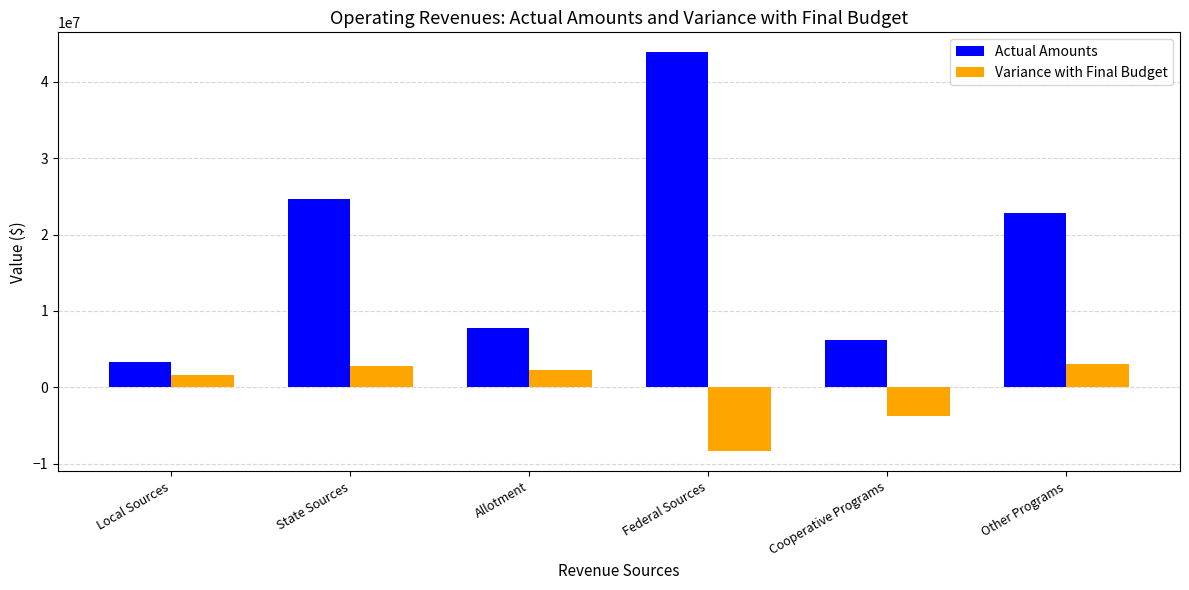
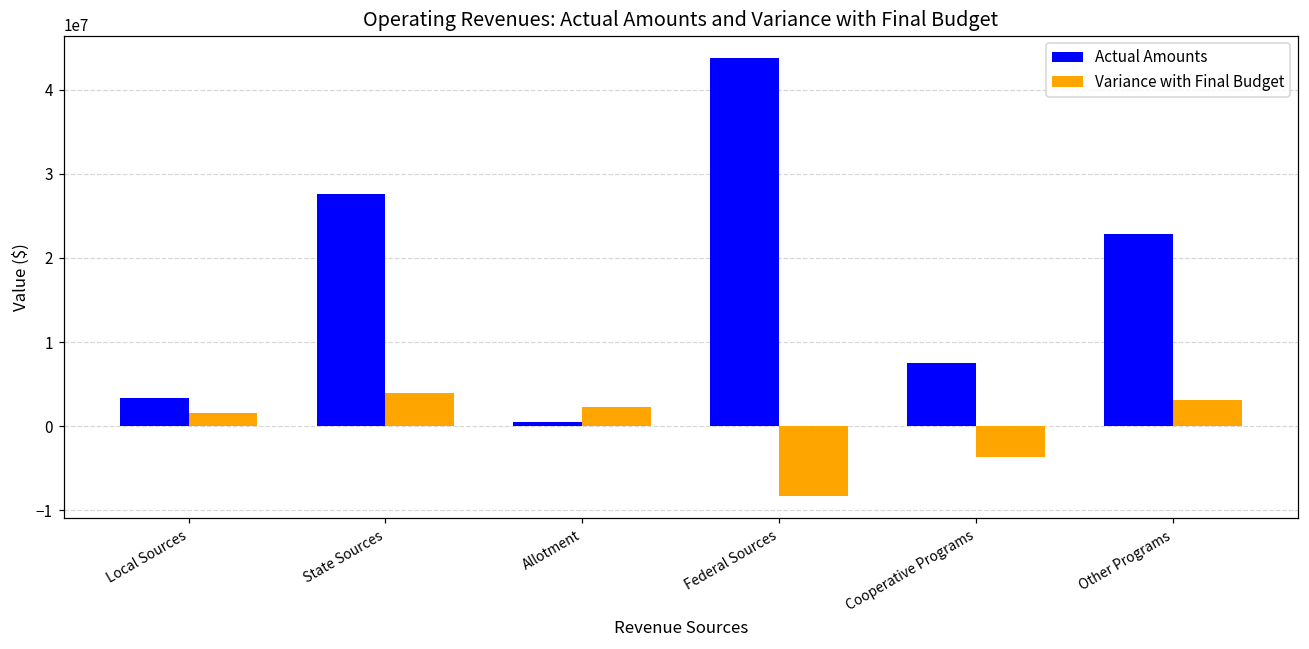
Actual Amounts, State Sources: 25000000 -> 28000000
Variance with Final Budget, State Sources: 3000000 -> 4000000
Actual Amounts, Allotment: 8000000 -> 1000000
Actual Amounts, Cooperative Programs: 6000000 -> 7000000
